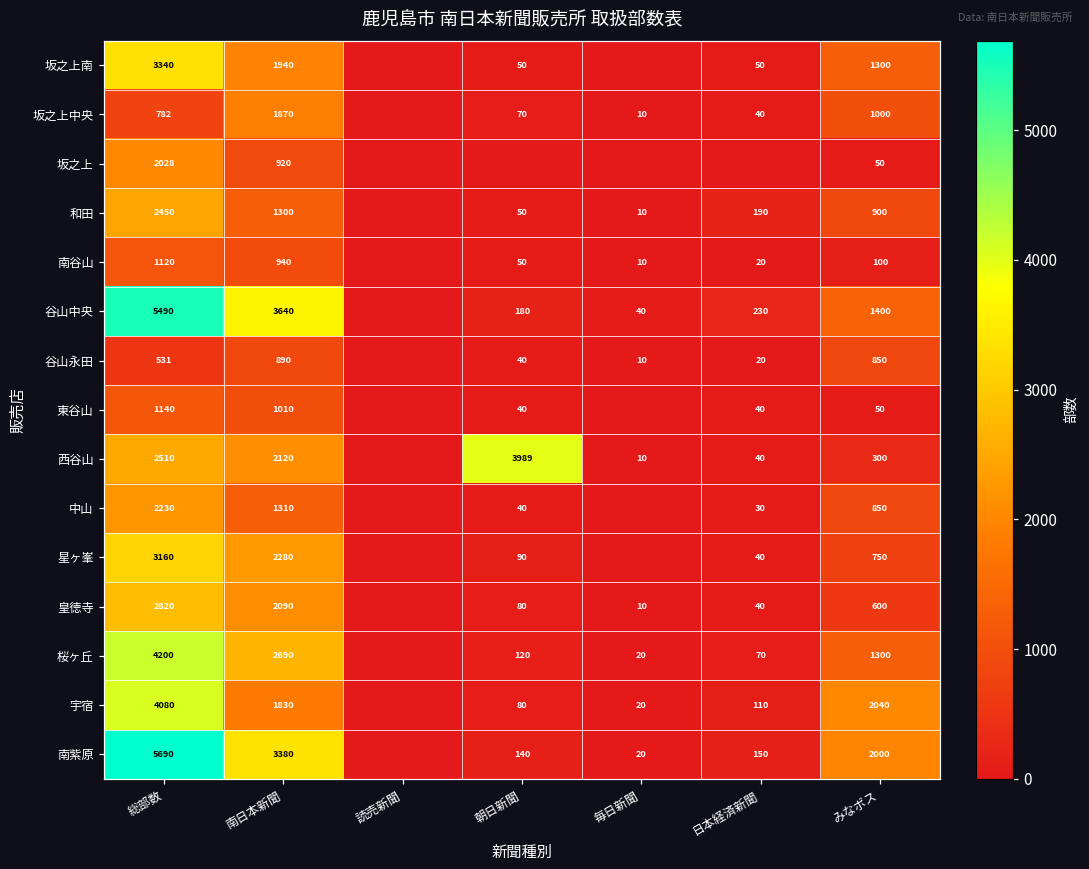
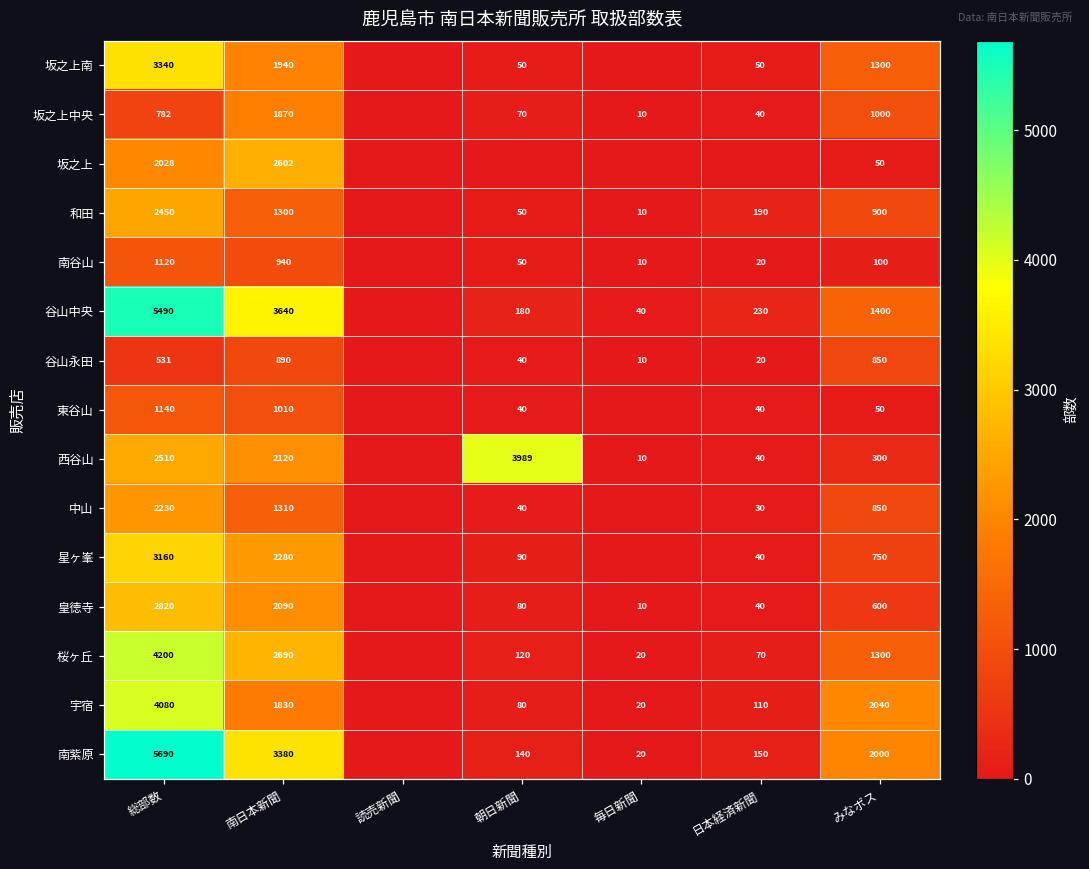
坂之上, 南日本新聞: 920 -> 2602
